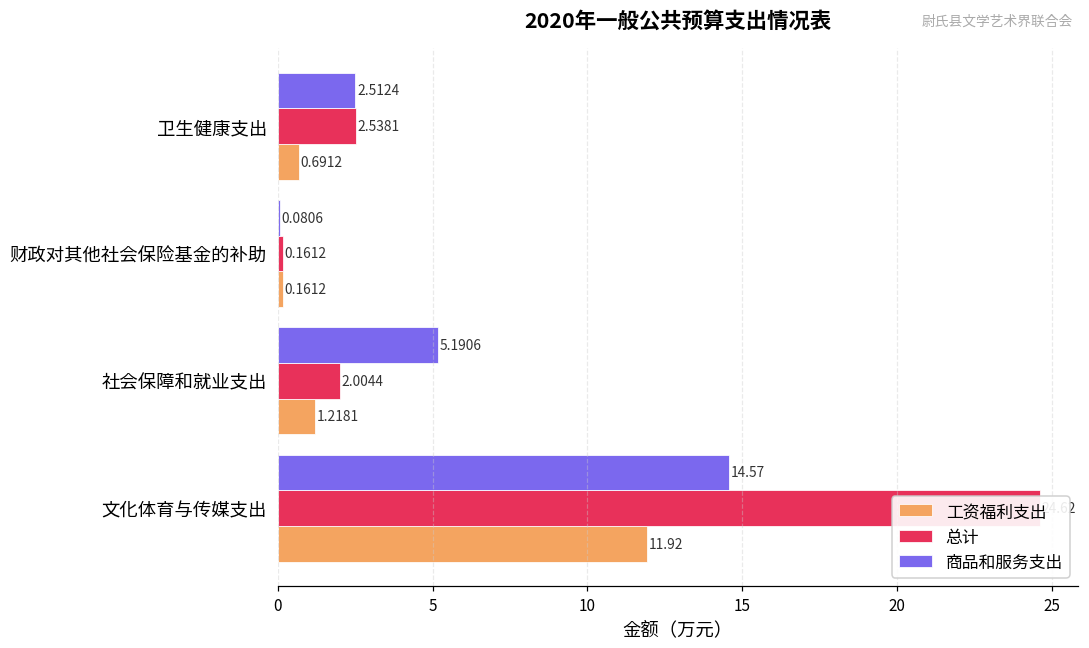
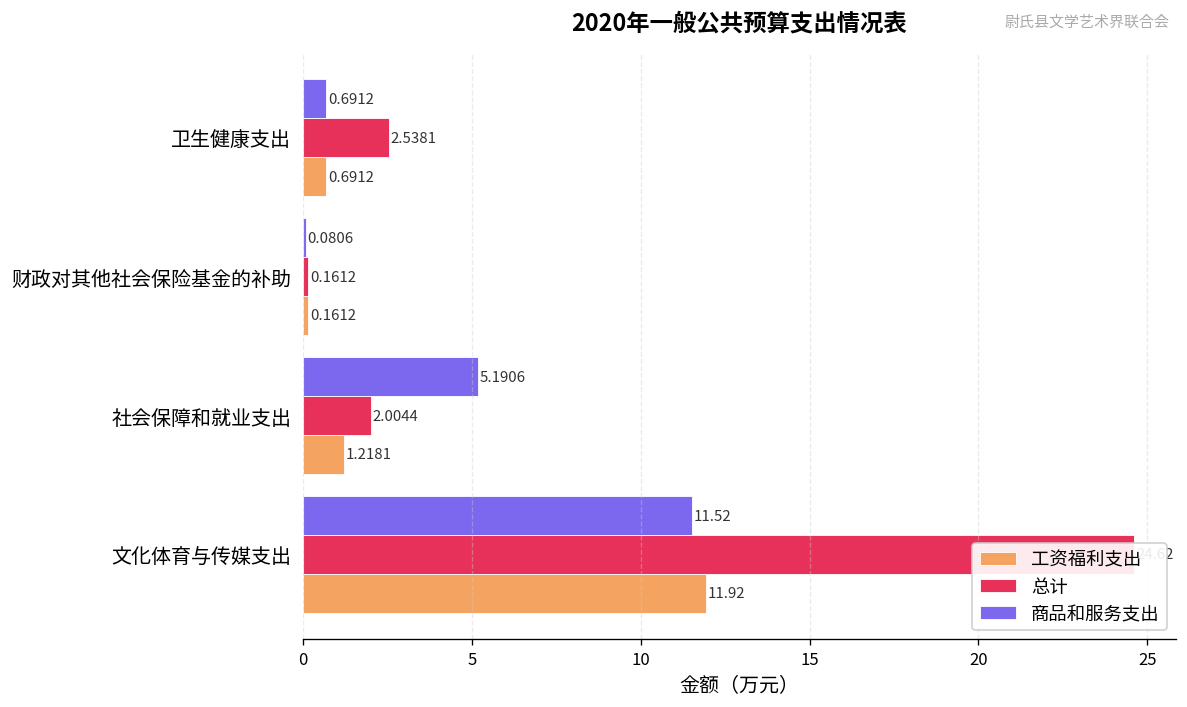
商品和服务支出, 卫生健康支出: 2.5124 -> 0.6912
商品和服务支出, 文化体育与传媒支出: 14.57 -> 11.52
